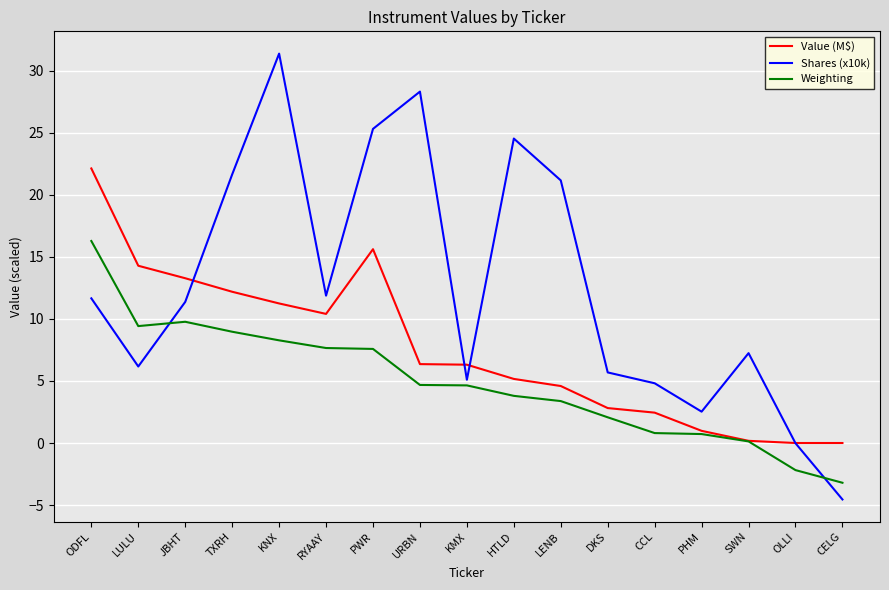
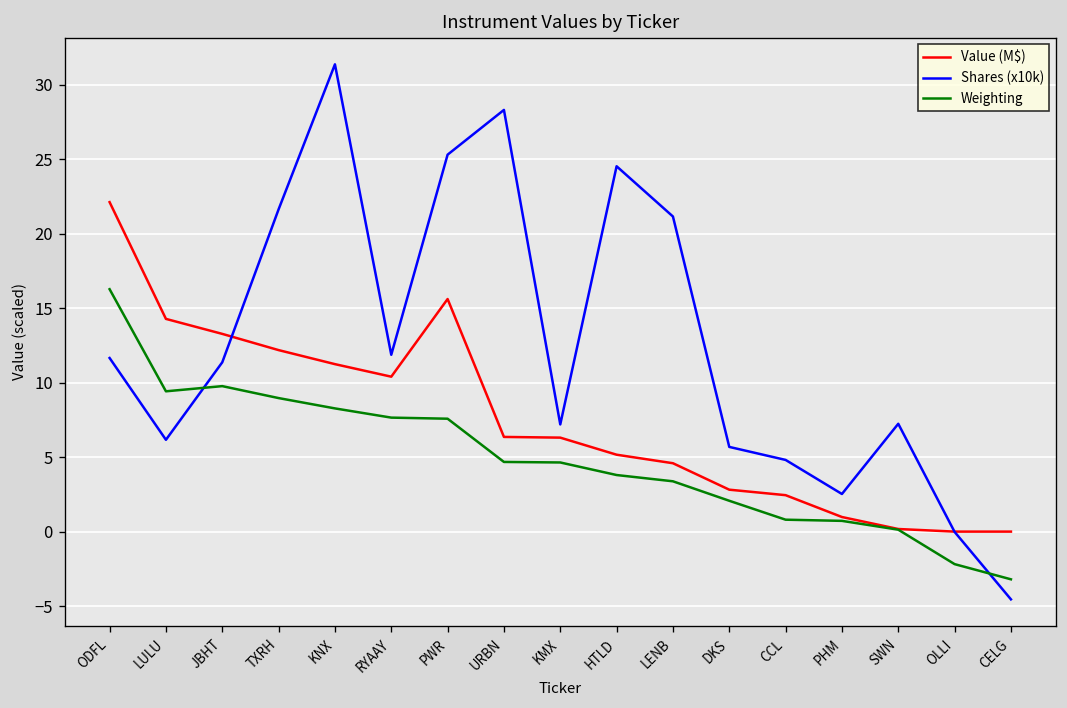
Shares (x10k), KMX: 5.1 -> 7.2
